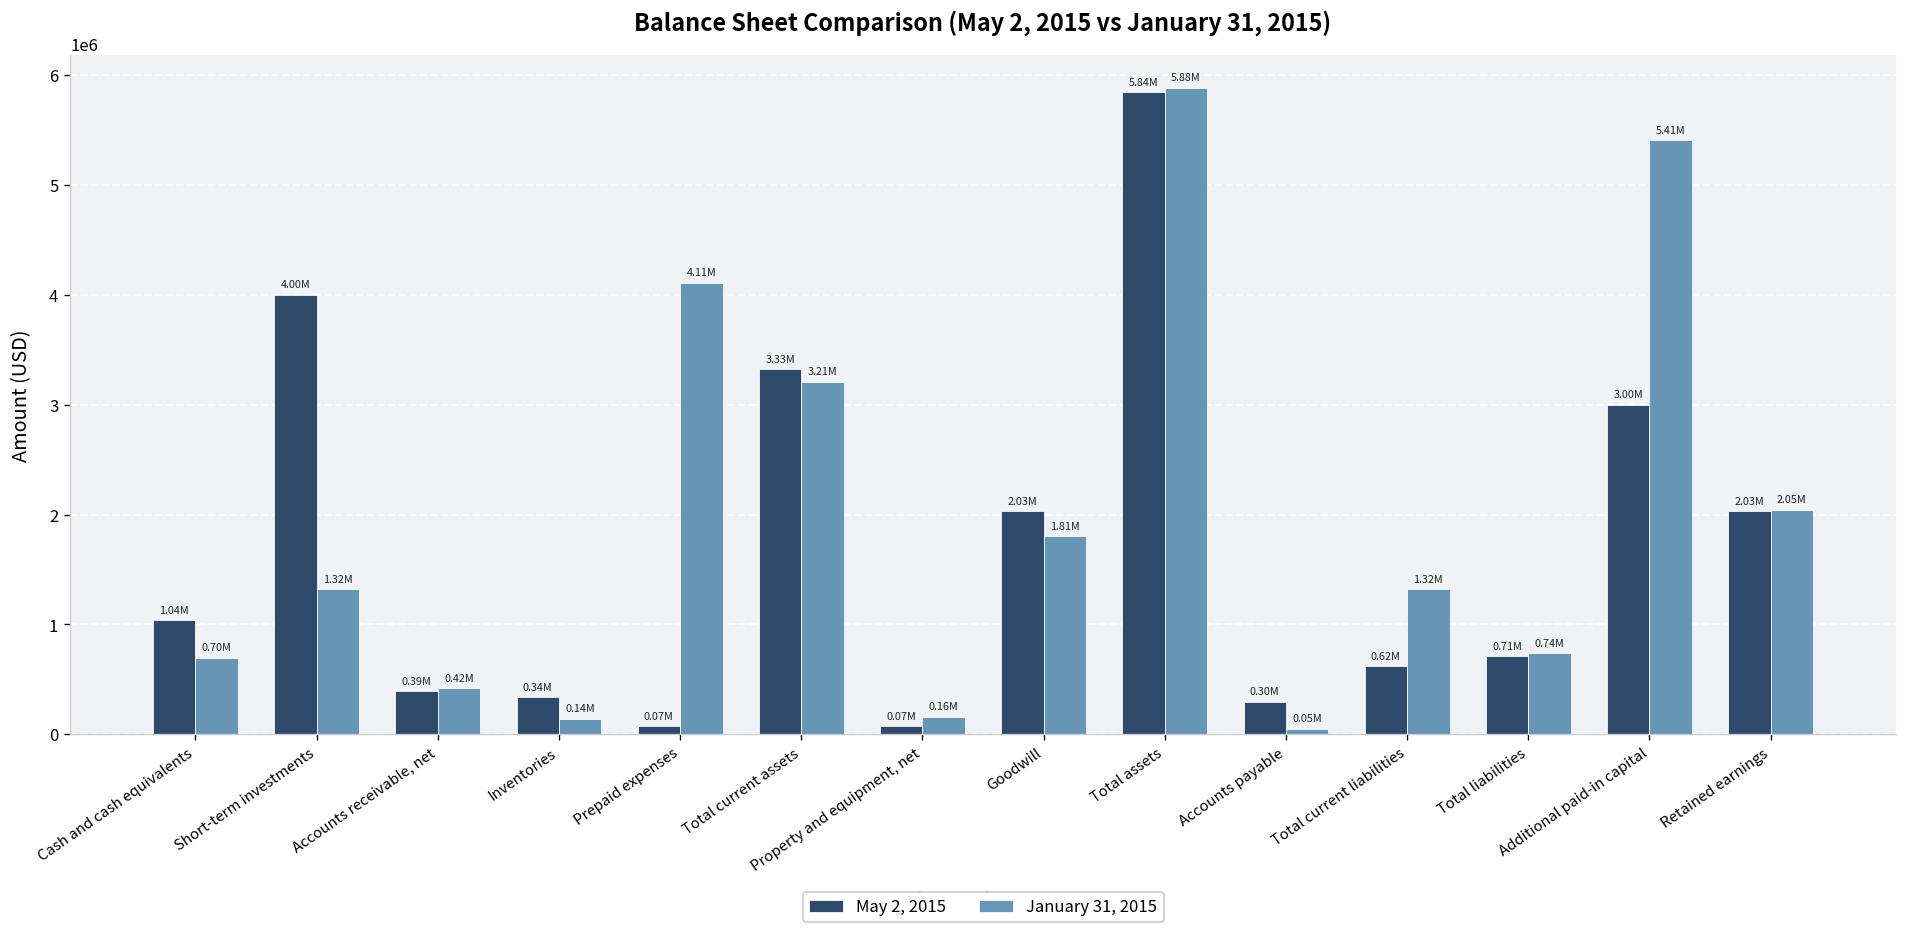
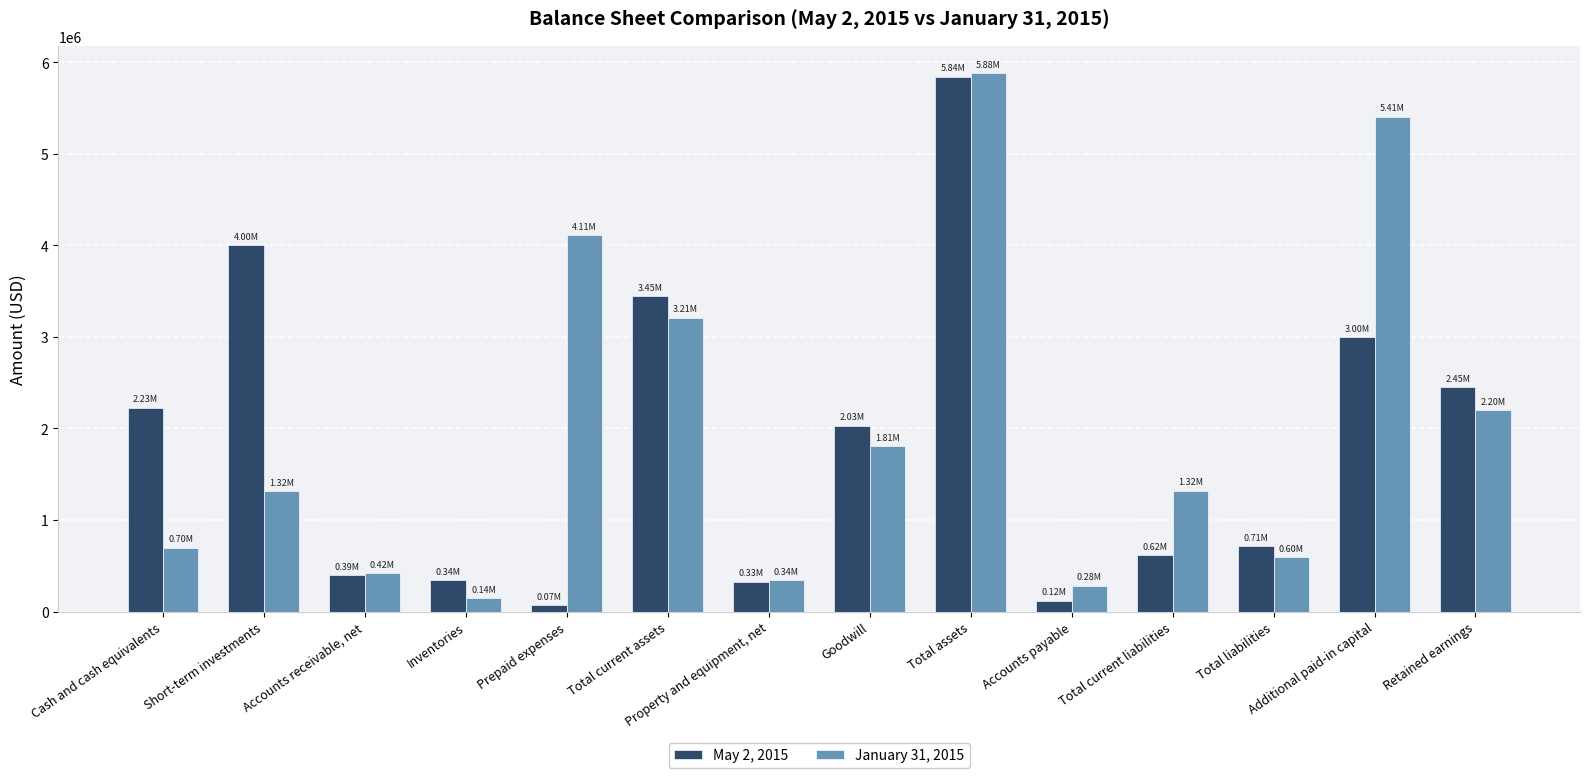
May 2, 2015, Cash and cash equivalents: 1.04M -> 2.23M
May 2, 2015, Total current assets: 3.33M -> 3.45M
May 2, 2015, Property and equipment, net: 0.07M -> 0.33M
January 31, 2015, Property and equipment, net: 0.16M -> 0.34M
May 2, 2015, Accounts payable: 0.30M -> 0.12M
January 31, 2015, Accounts payable: 0.05M -> 0.28M
January 31, 2015, Total liabilities: 0.74M -> 0.60M
May 2, 2015, Retained earnings: 2.03M -> 2.45M
January 31, 2015, Retained earnings: 2.05M -> 2.20M
